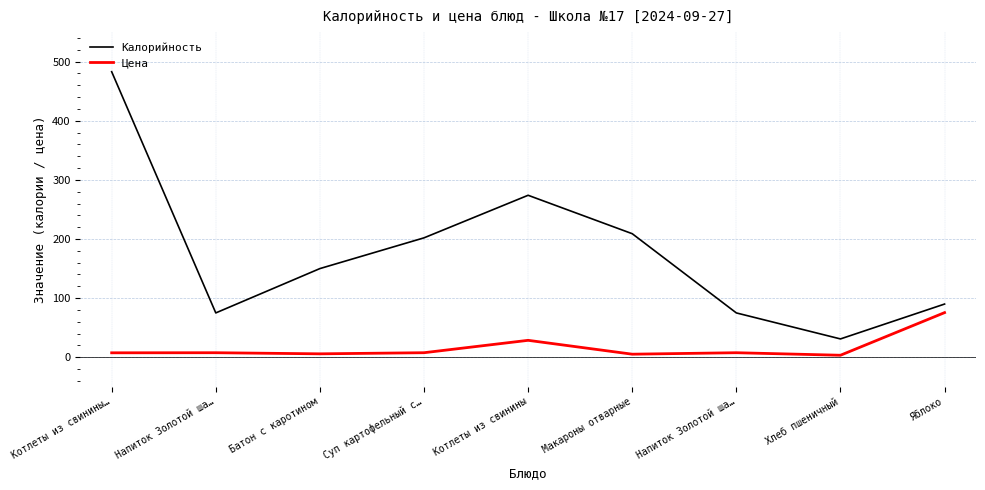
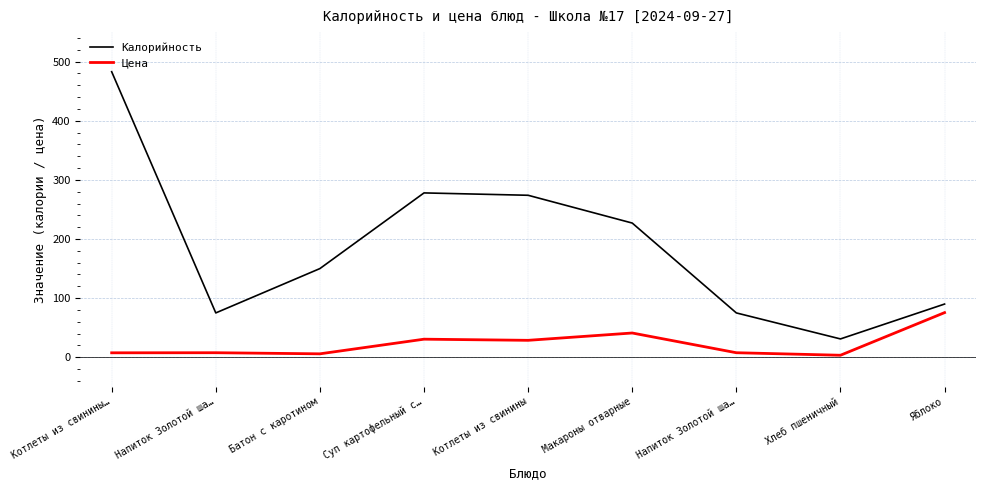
Калорийность, Суп картофельный с…: 200 -> 280
Цена, Суп картофельный с…: 10 -> 30
Калорийность, Макароны отварные: 210 -> 230
Цена, Макароны отварные: 10 -> 40
